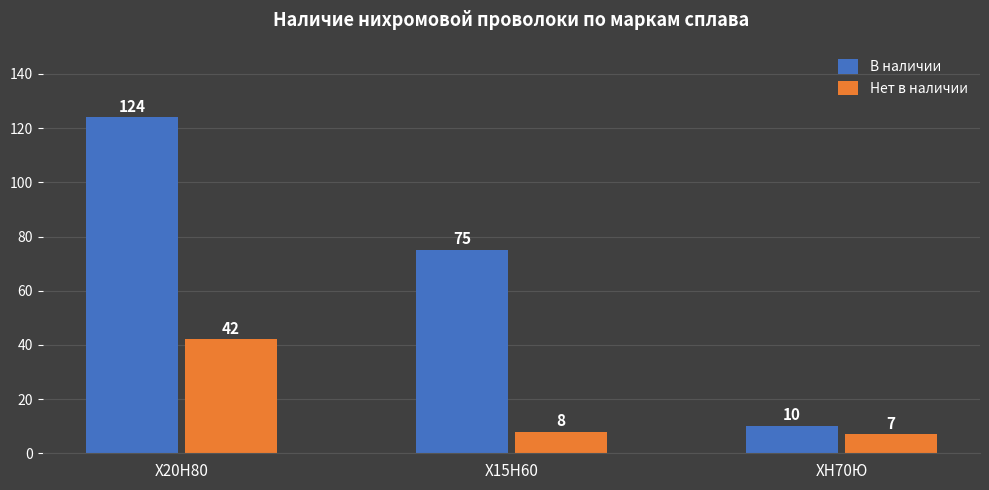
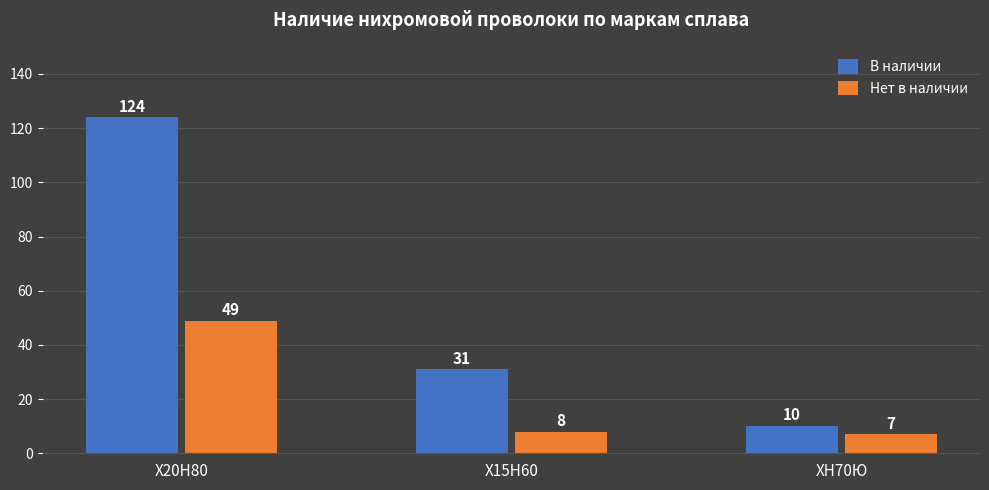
Нет в наличии, Х20Н80: 42 -> 49
В наличии, Х15Н60: 75 -> 31
